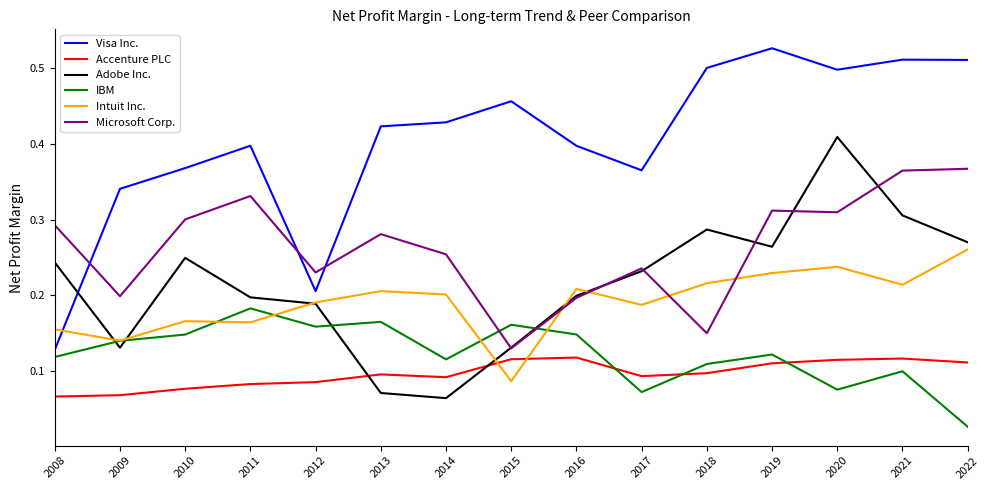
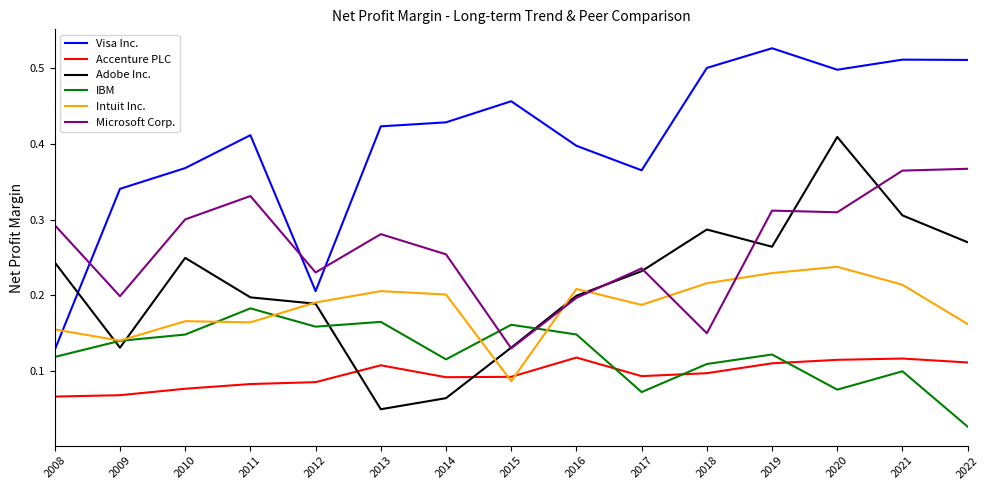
Visa Inc., 2011: 0.40 -> 0.41
Accenture PLC, 2013: 0.10 -> 0.11
Adobe Inc., 2013: 0.07 -> 0.05
Accenture PLC, 2015: 0.12 -> 0.09
Intuit Inc., 2022: 0.26 -> 0.16
